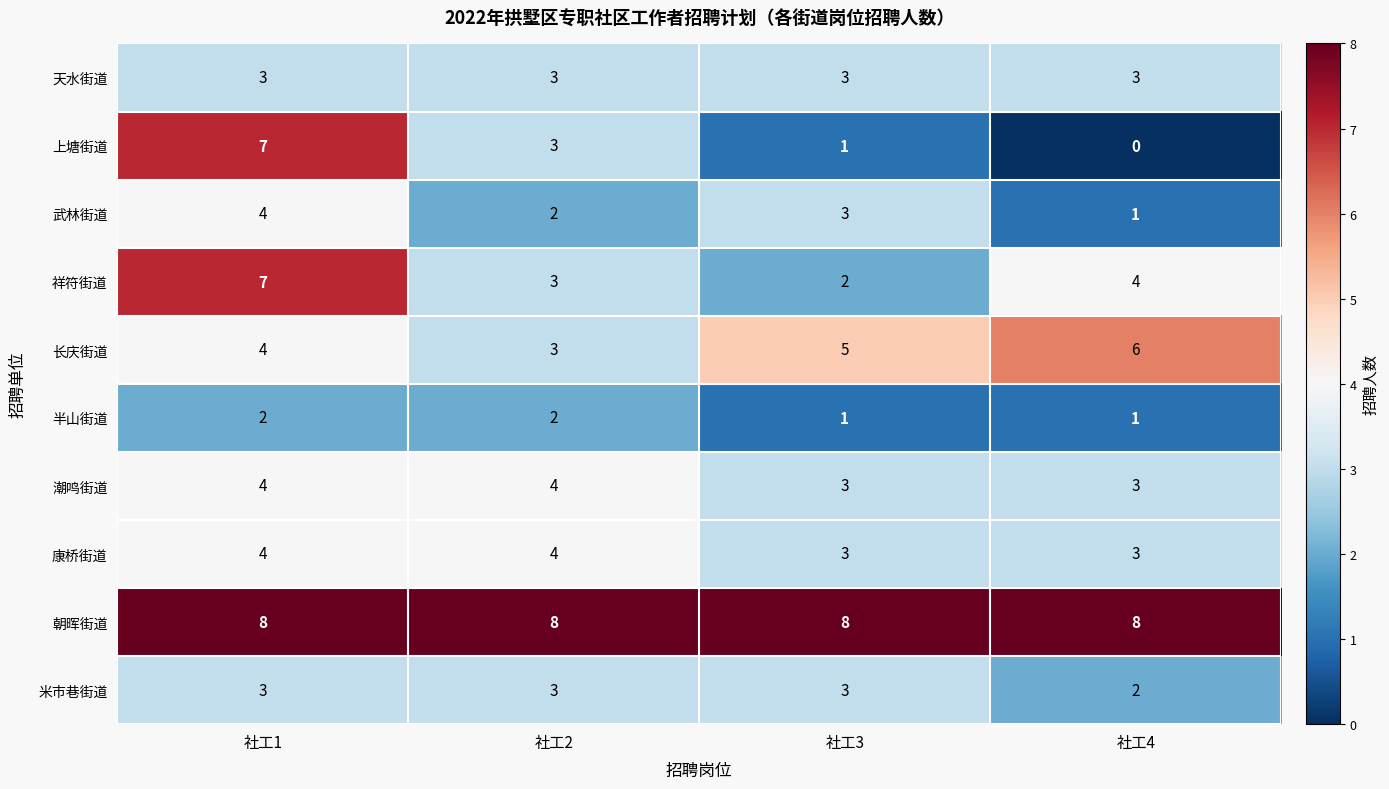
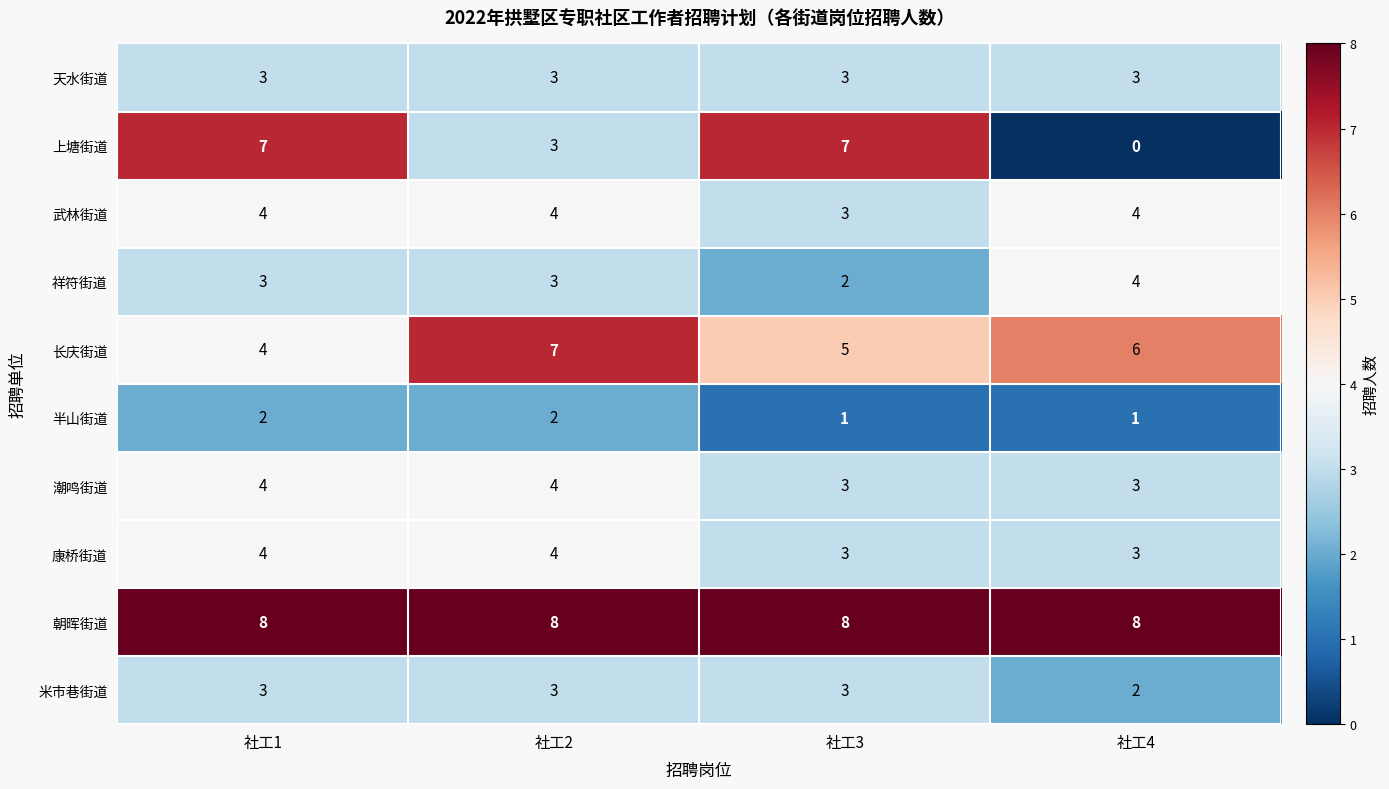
上塘街道, 社工3: 1 -> 7
武林街道, 社工2: 2 -> 4
武林街道, 社工4: 1 -> 4
祥符街道, 社工1: 7 -> 3
长庆街道, 社工2: 3 -> 7
